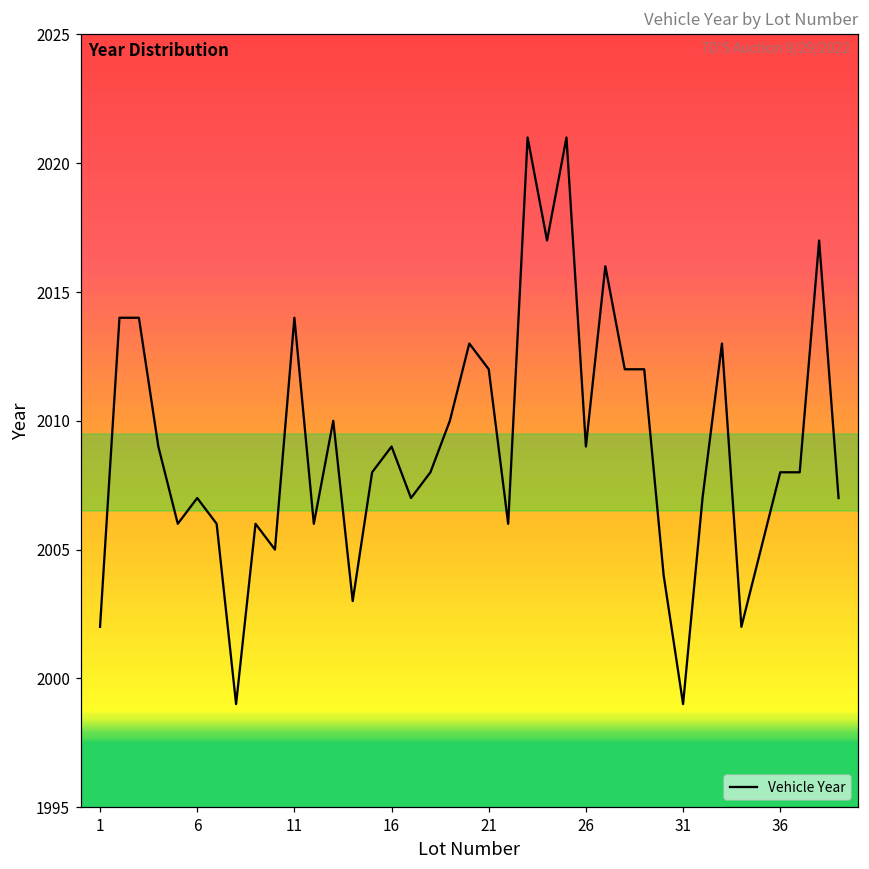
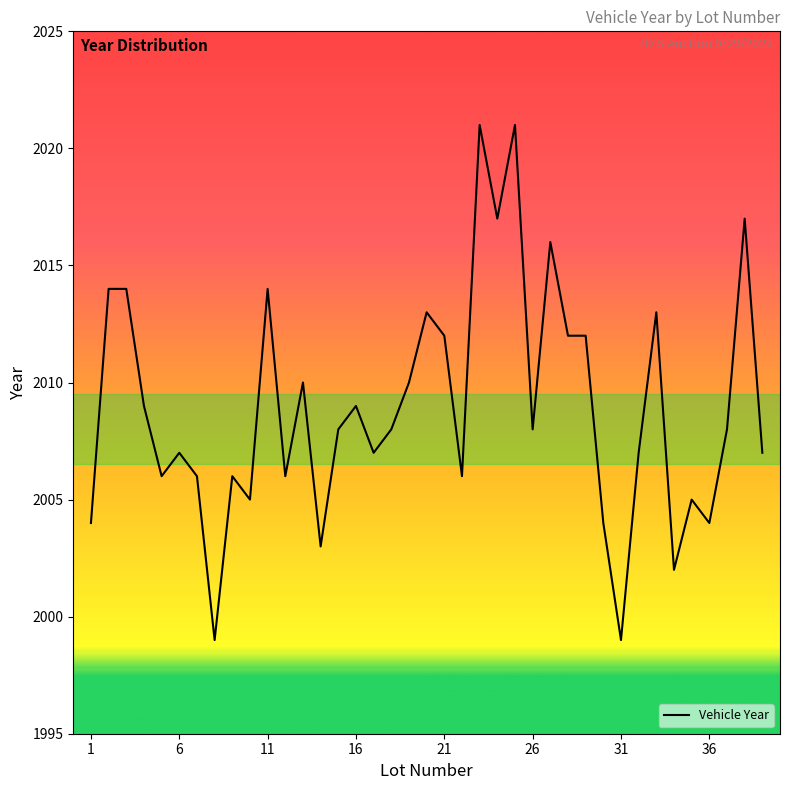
1: 2002 -> 2004
26: 2009 -> 2008
36: 2008 -> 2004
